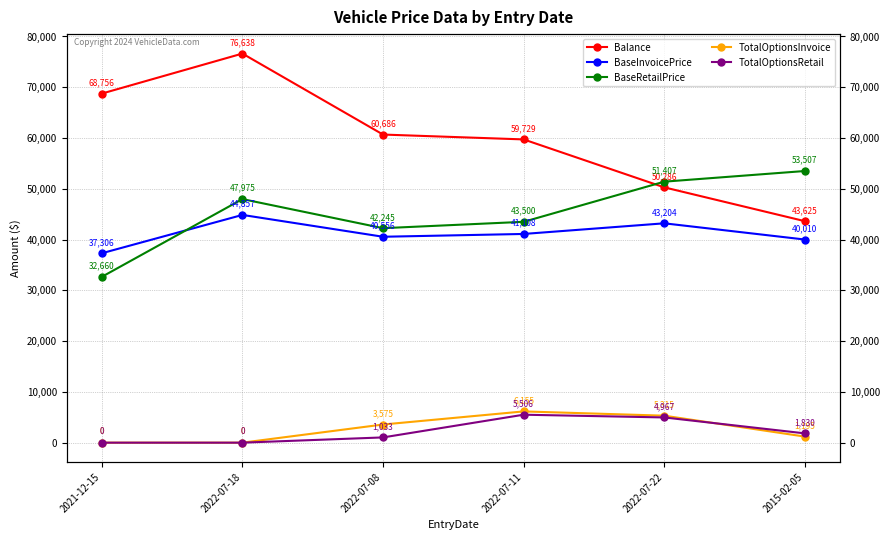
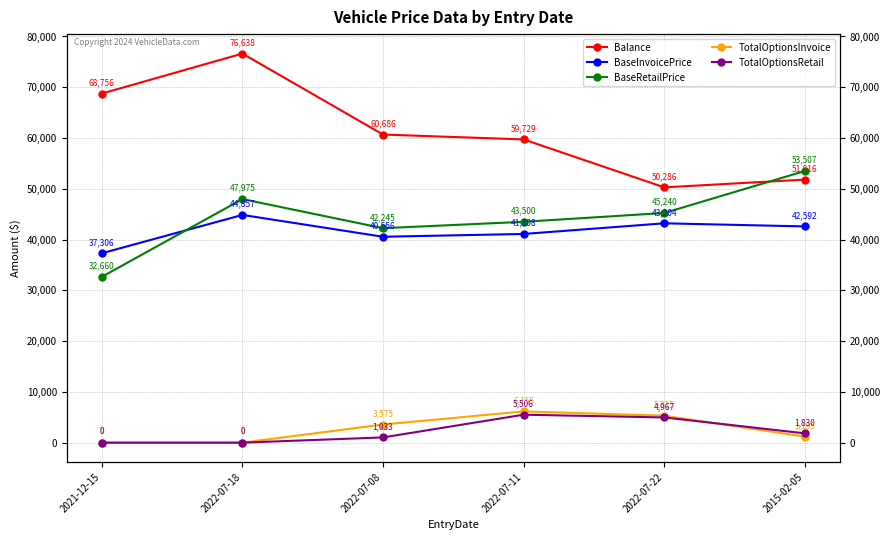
BaseRetailPrice, 2022-07-22: 51,407 -> 45,240
Balance, 2015-02-05: 43,625 -> 51,816
BaseInvoicePrice, 2015-02-05: 40,010 -> 42,592
